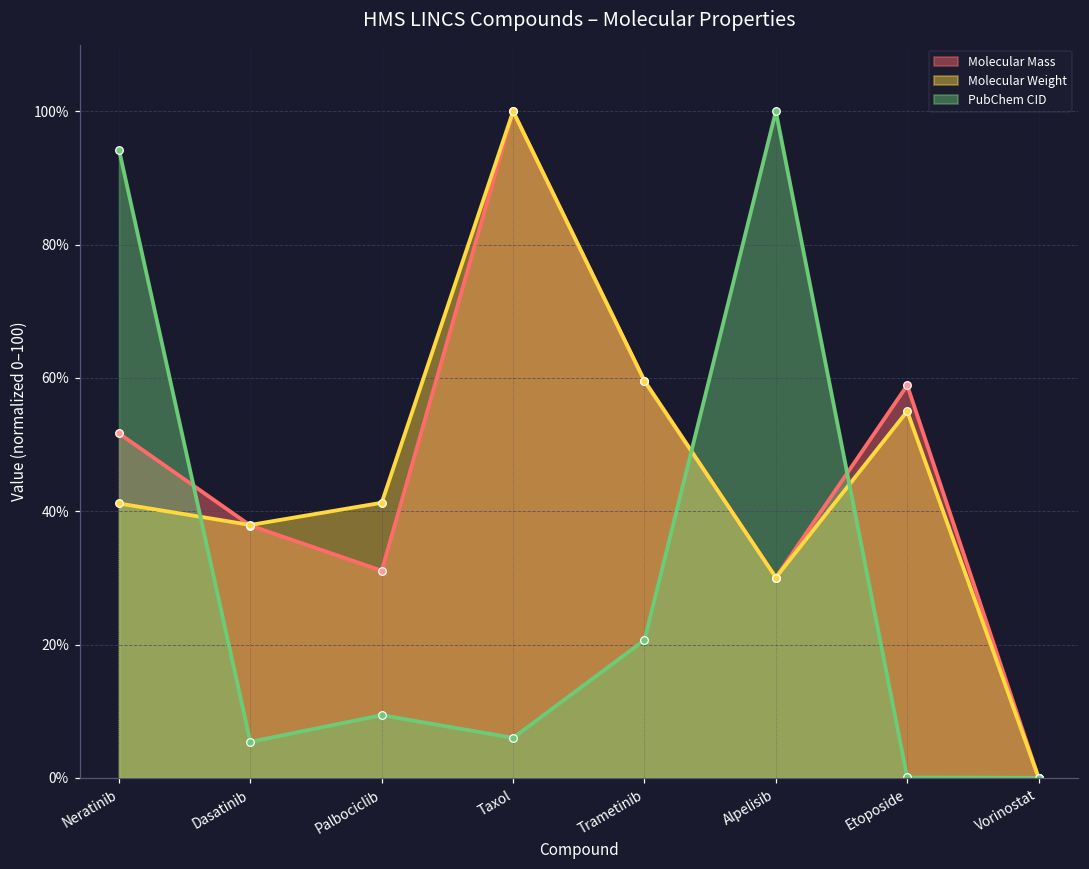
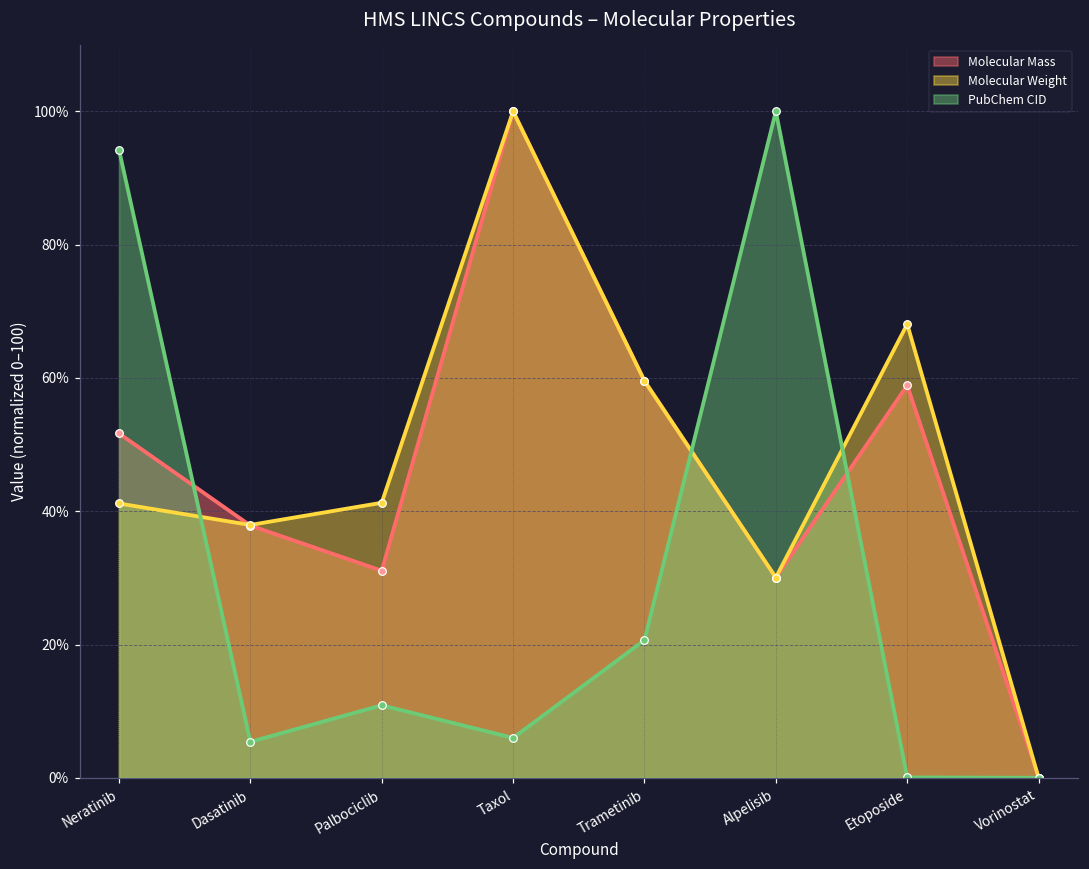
PubChem CID, Palbociclib: 9% -> 11%
Molecular Weight, Etoposide: 55% -> 68%
